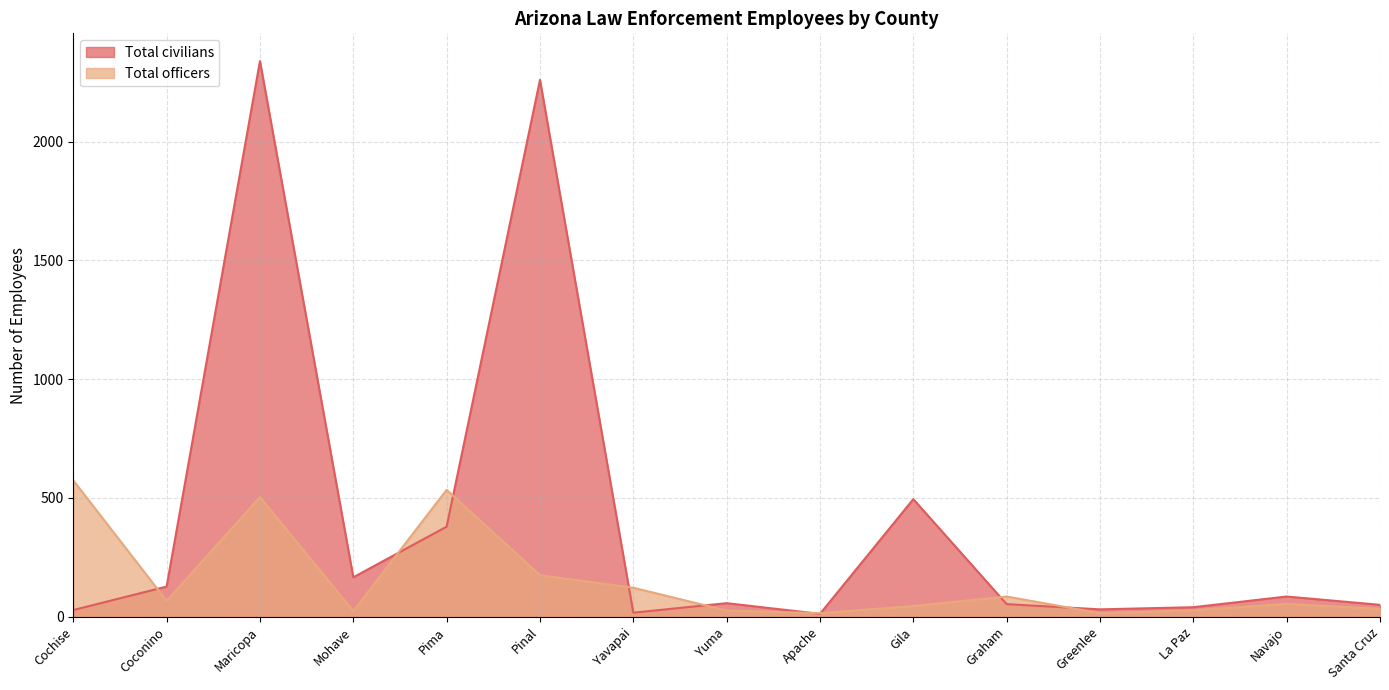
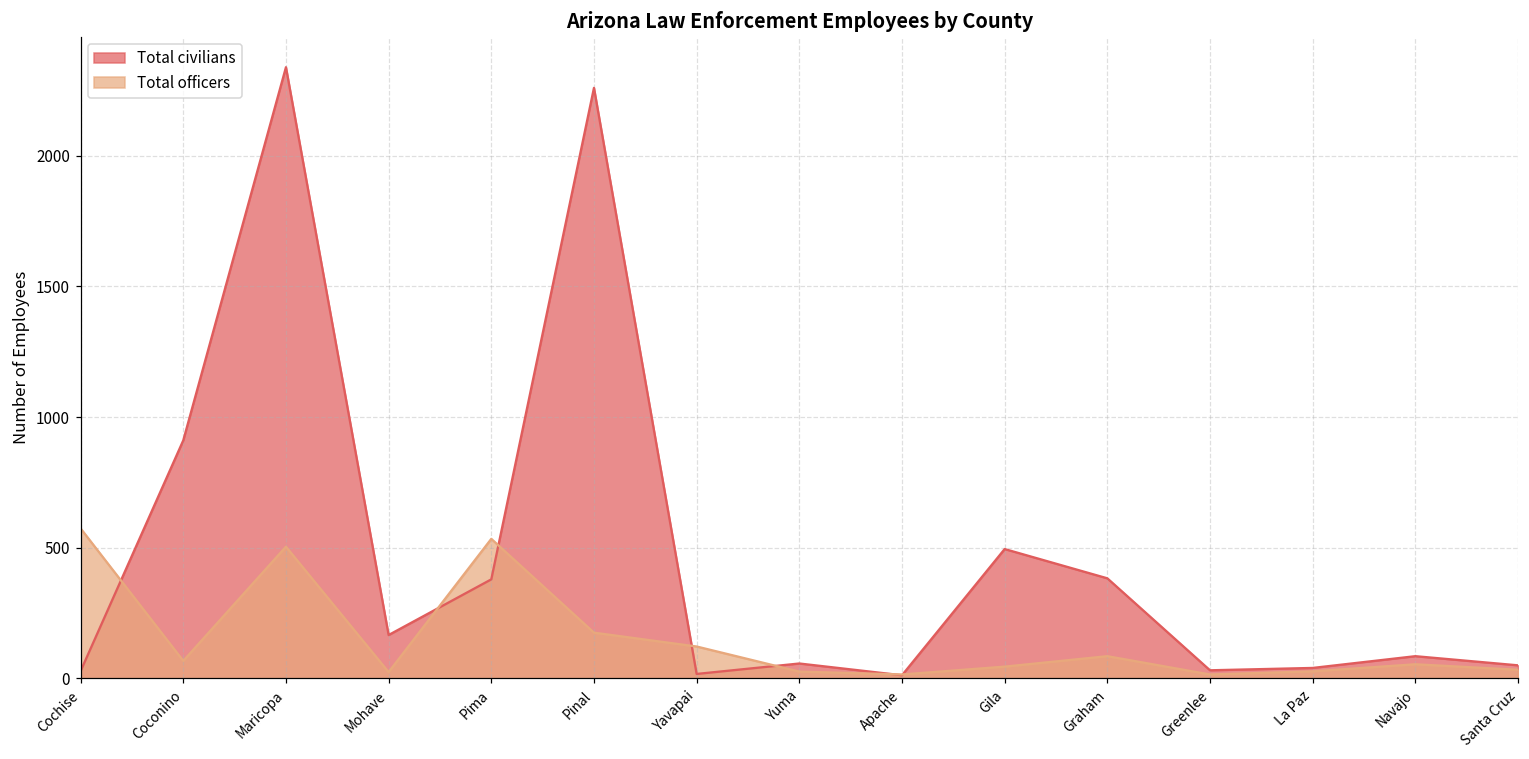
Total civilians, Coconino: 130 -> 910
Total civilians, Graham: 50 -> 380
